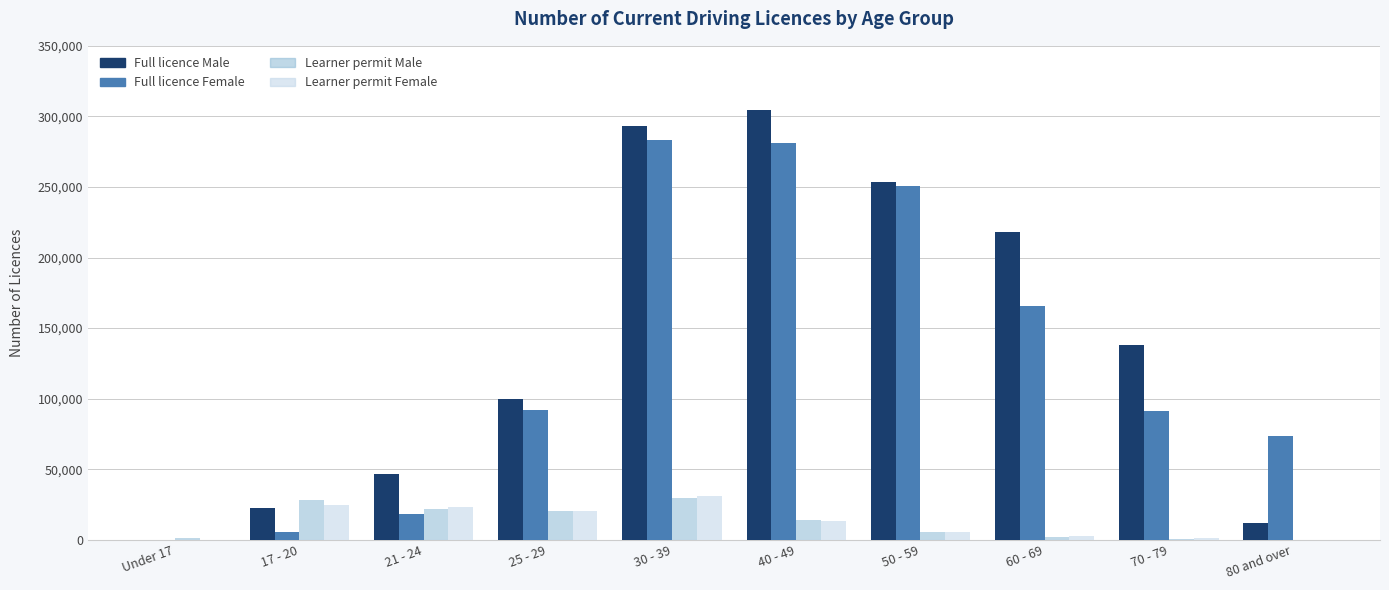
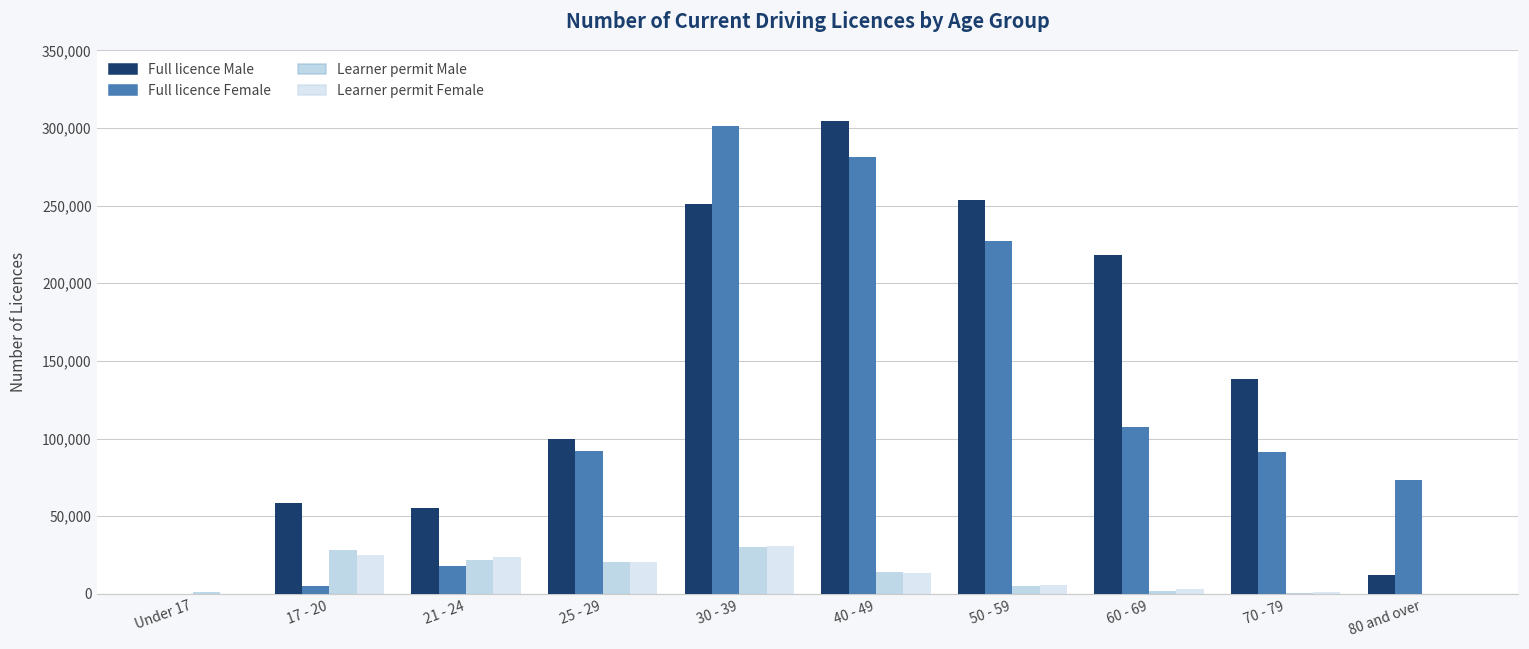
Full licence Male, 17 - 20: 23,000 -> 58,000
Full licence Male, 21 - 24: 46,000 -> 55,000
Full licence Male, 30 - 39: 293,000 -> 251,000
Full licence Female, 30 - 39: 283,000 -> 301,000
Full licence Female, 50 - 59: 250,000 -> 227,000
Full licence Female, 60 - 69: 166,000 -> 108,000
